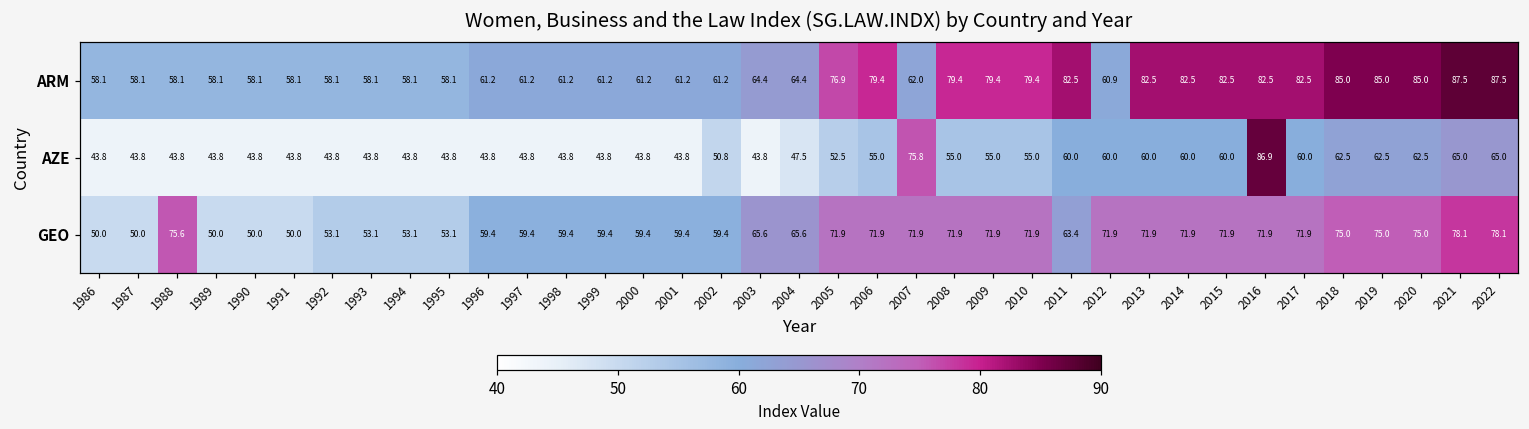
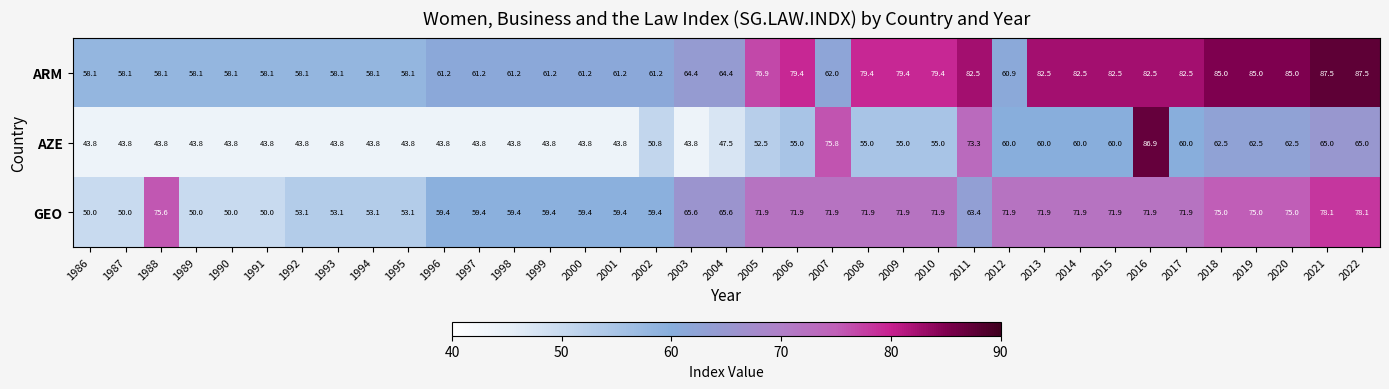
AZE, 2011: 60.0 -> 73.3
